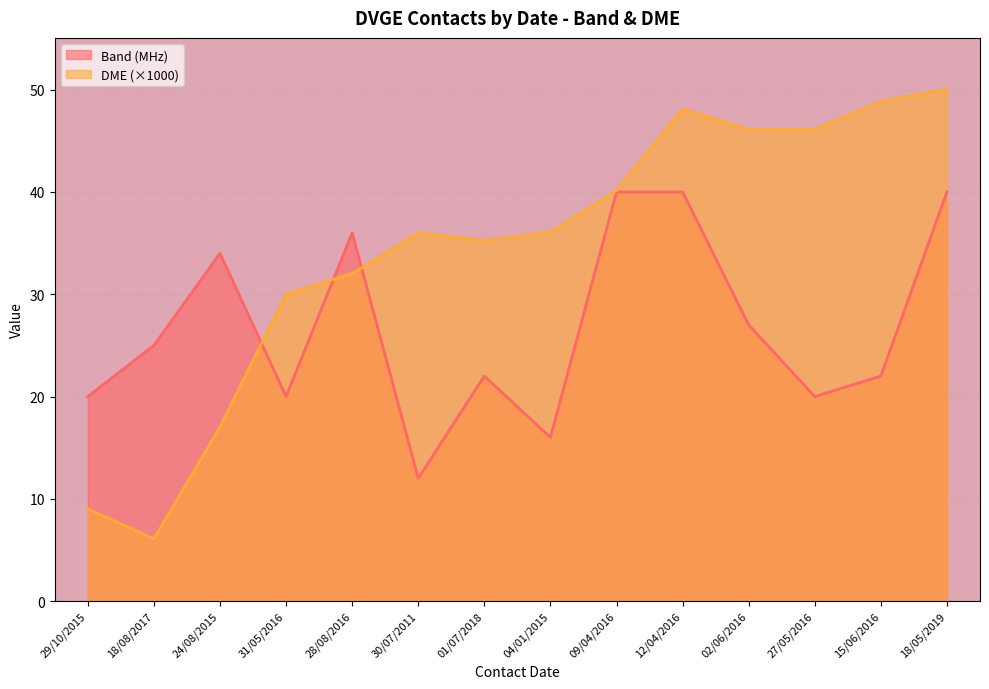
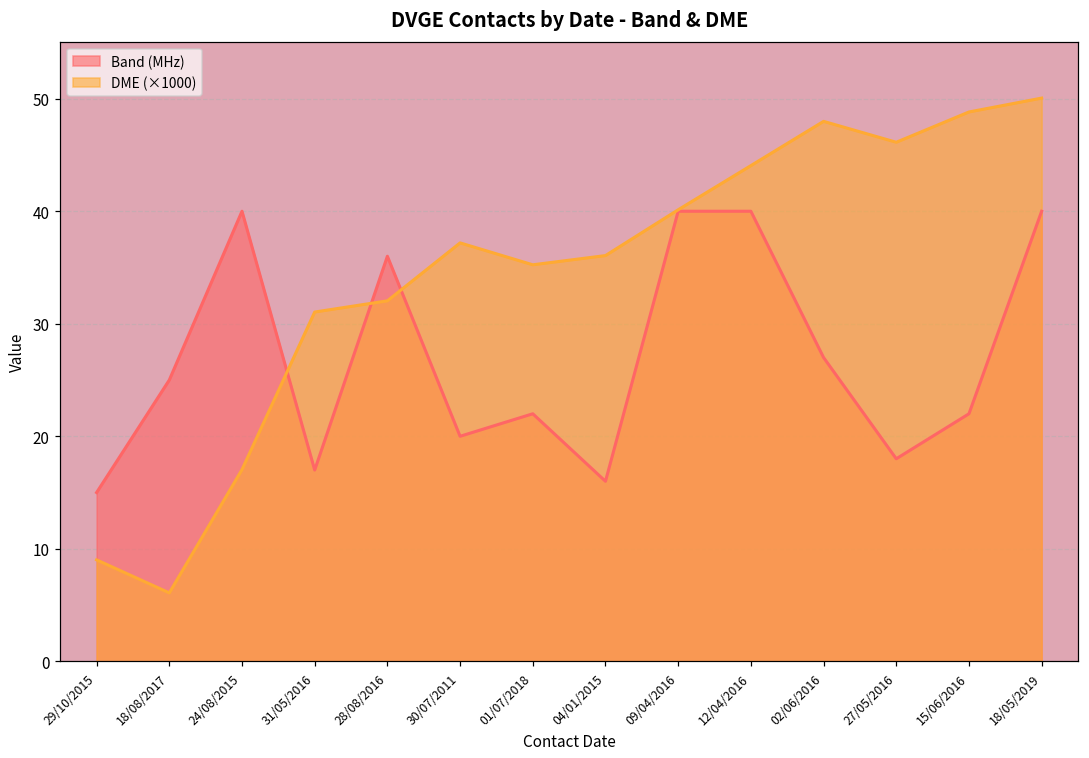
Band (MHz), 29/10/2015: 20 -> 15
Band (MHz), 24/08/2015: 34 -> 40
Band (MHz), 31/05/2016: 20 -> 17
DME (×1000), 31/05/2016: 30.0 -> 31.0
Band (MHz), 30/07/2011: 12 -> 20
DME (×1000), 30/07/2011: 36.0 -> 37.2
DME (×1000), 12/04/2016: 48.1 -> 44.1
DME (×1000), 02/06/2016: 46.1 -> 48.0
Band (MHz), 27/05/2016: 20 -> 18
